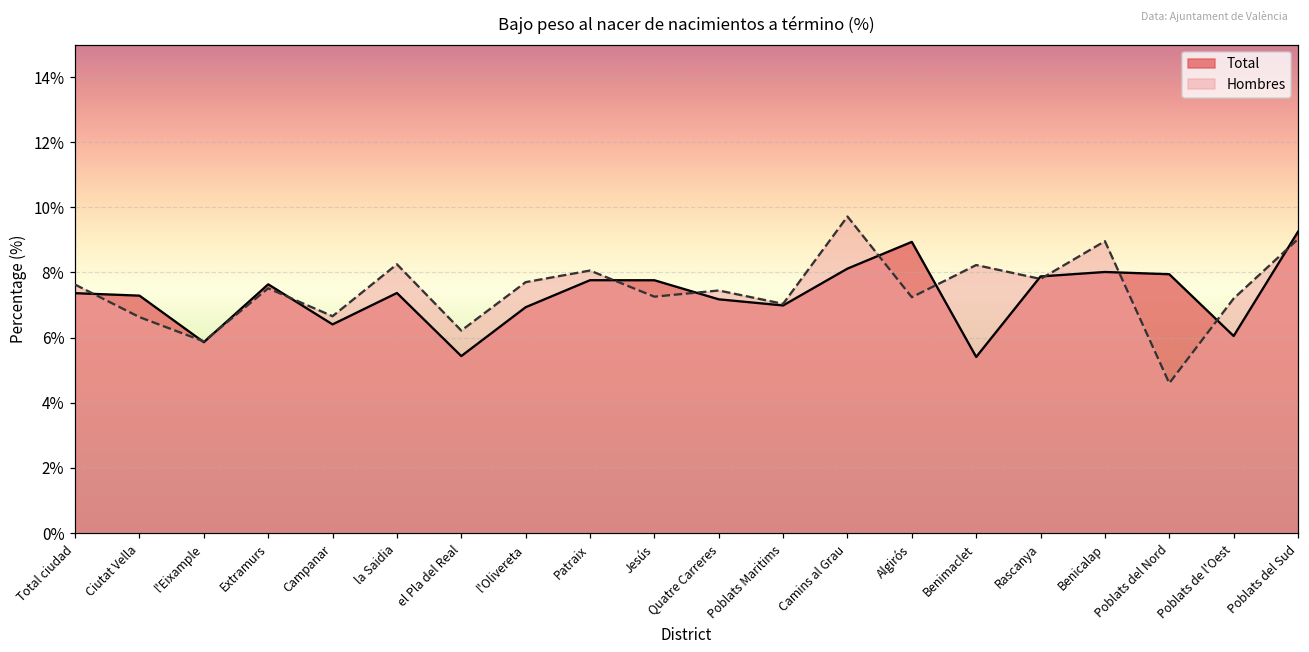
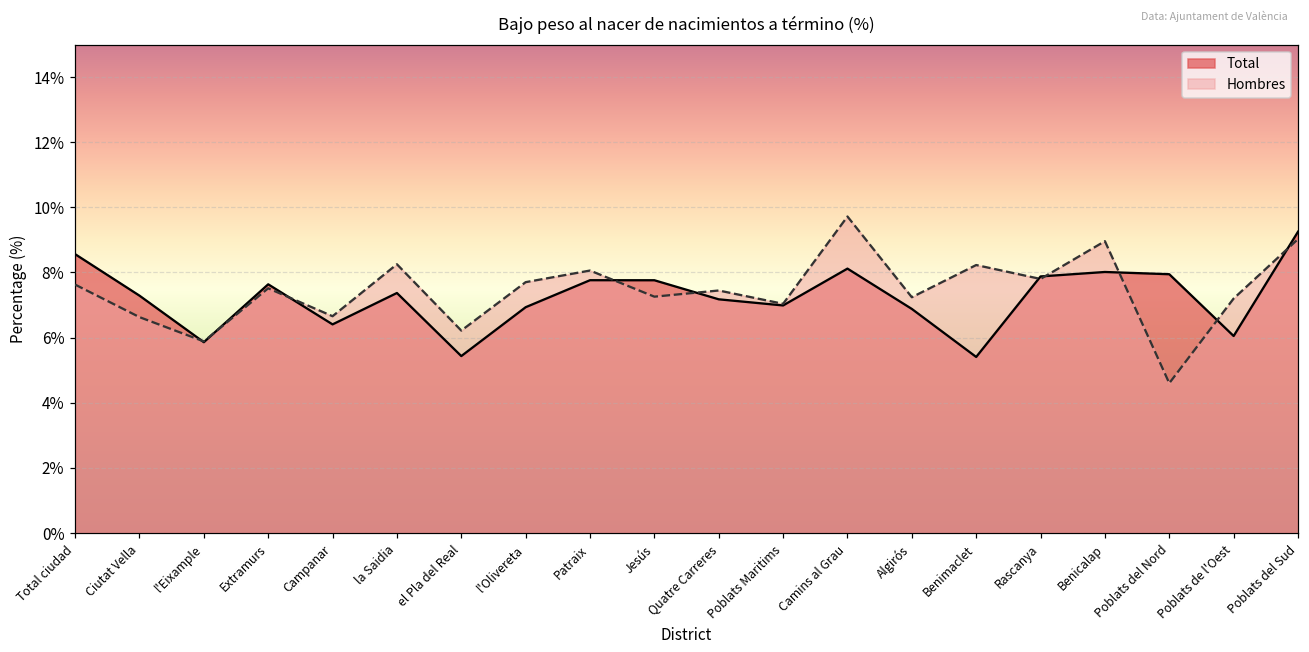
Total, Total ciudad: 7.4% -> 8.6%
Total, Algirós: 8.9% -> 6.9%
